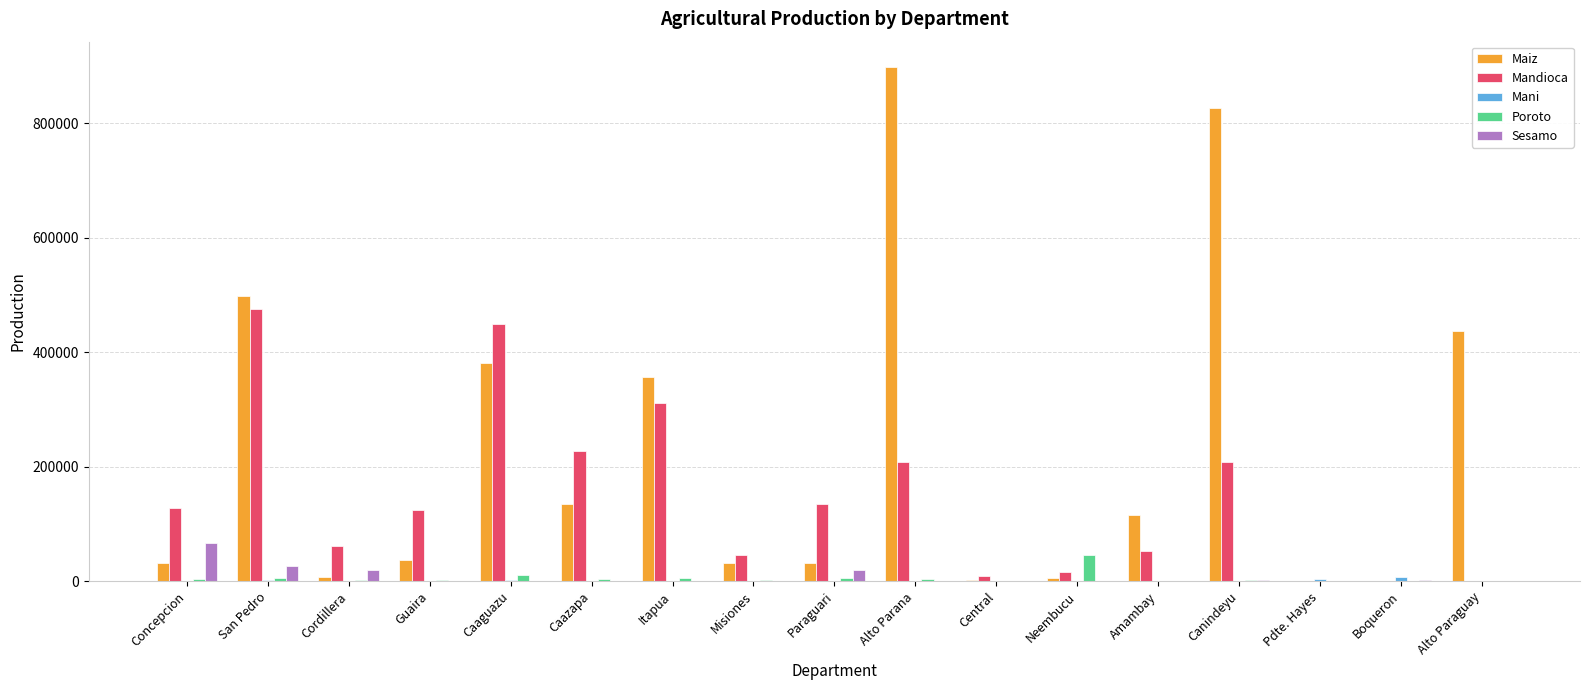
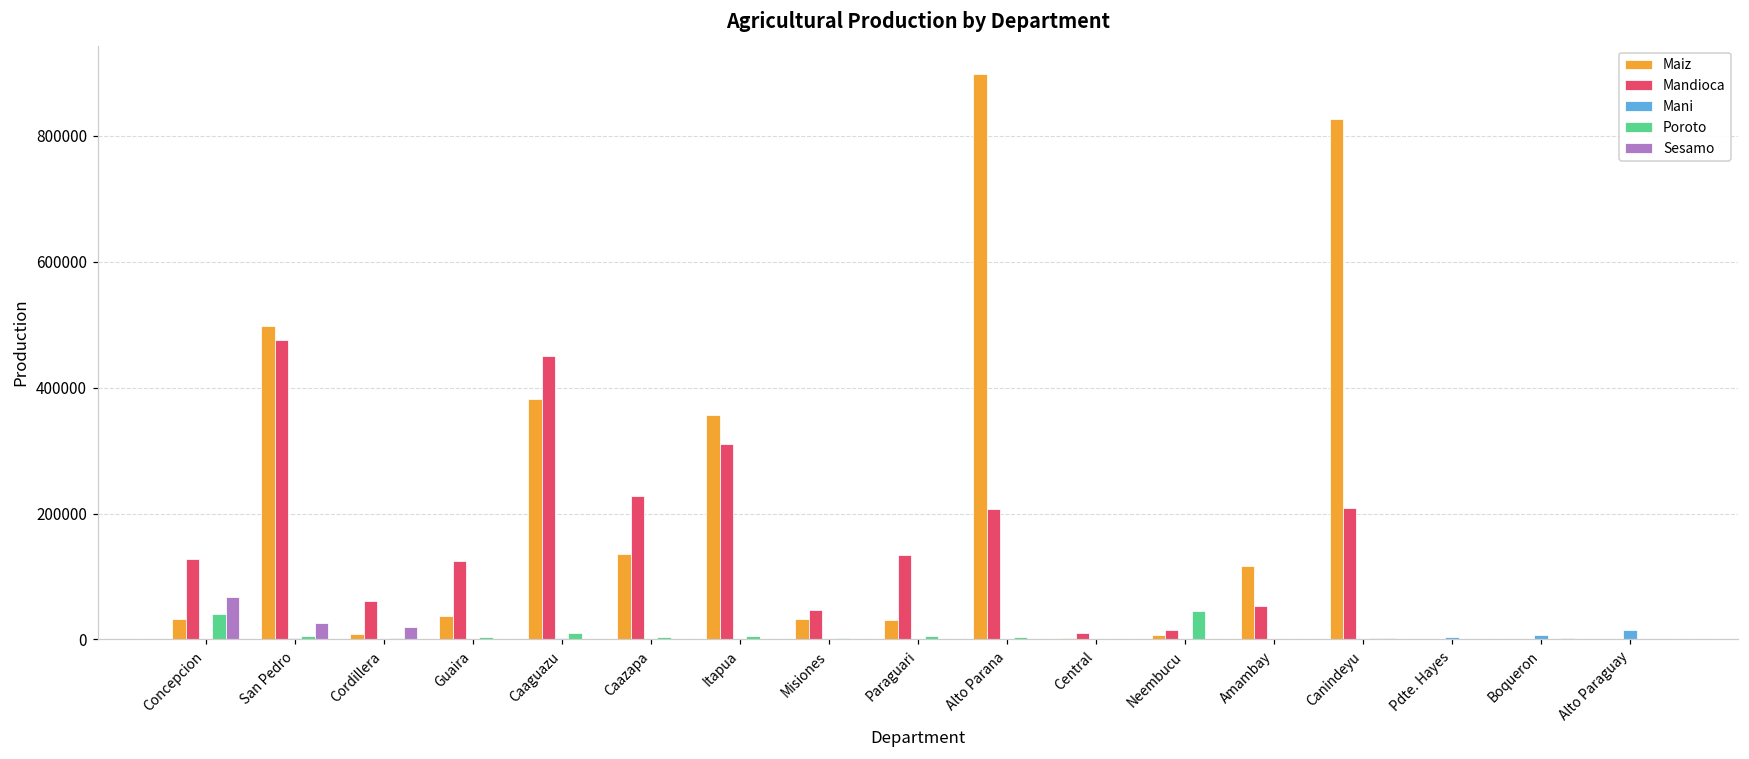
Poroto, Concepcion: 0 -> 40000
Sesamo, Paraguari: 20000 -> 0
Maiz, Alto Paraguay: 440000 -> 0
Mani, Alto Paraguay: 0 -> 10000
